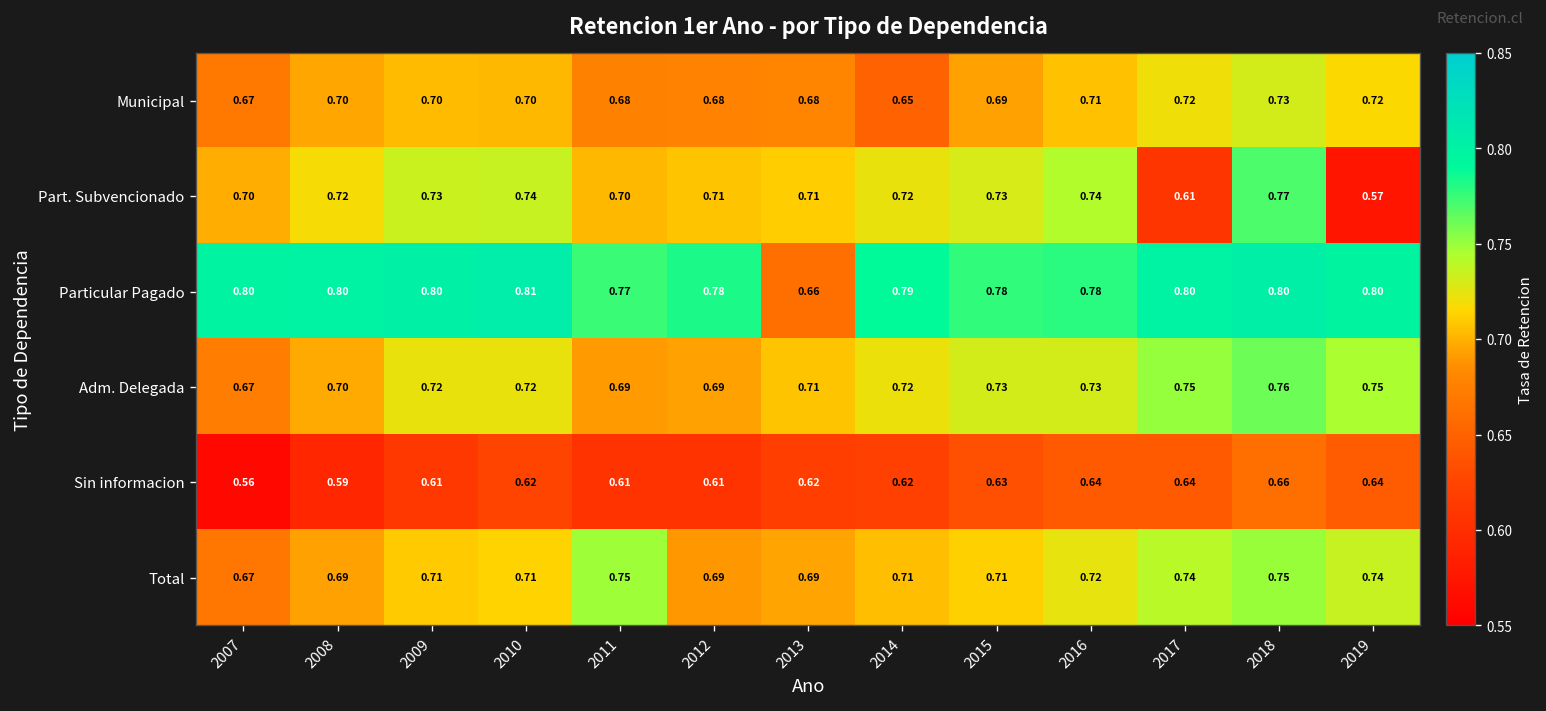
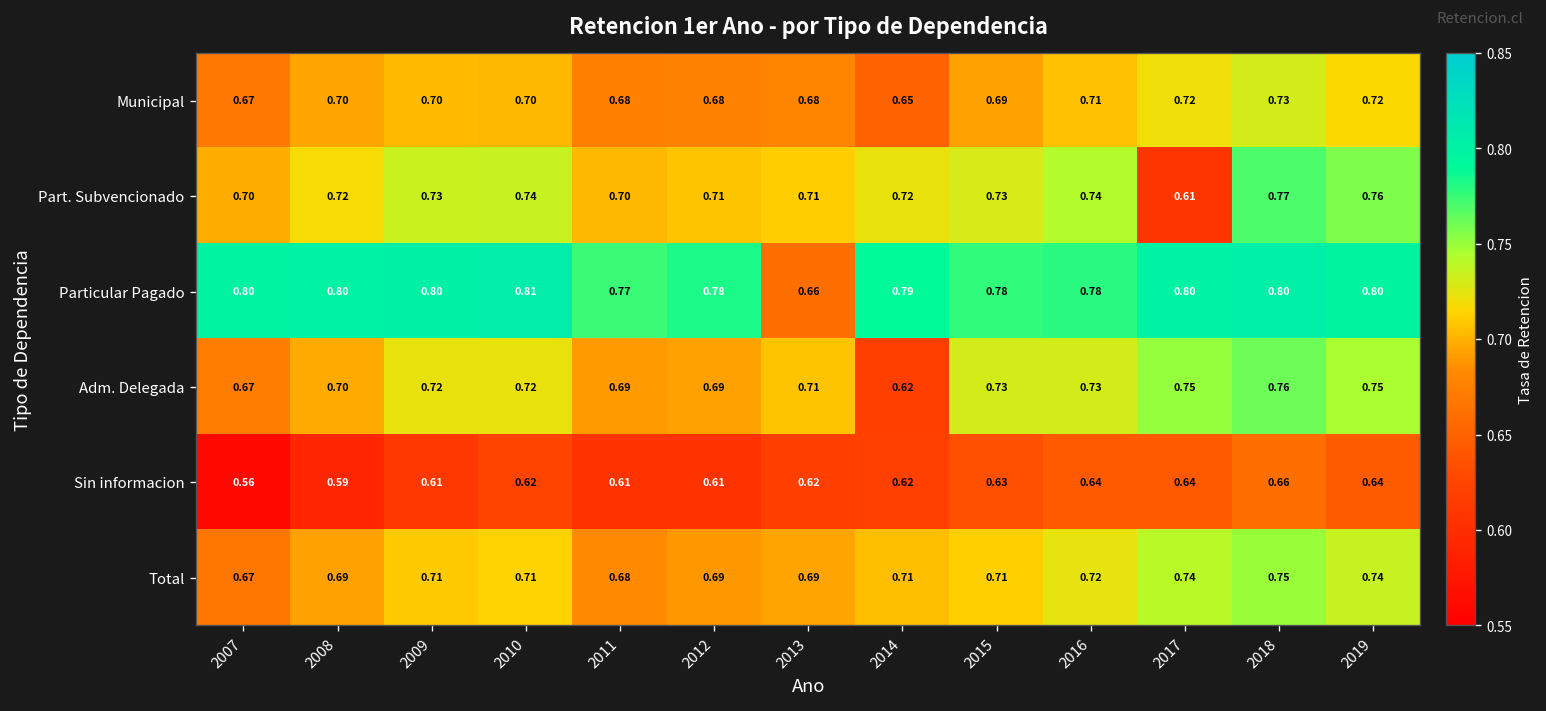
Part. Subvencionado, 2019: 0.57 -> 0.76
Adm. Delegada, 2014: 0.72 -> 0.62
Total, 2011: 0.75 -> 0.68
